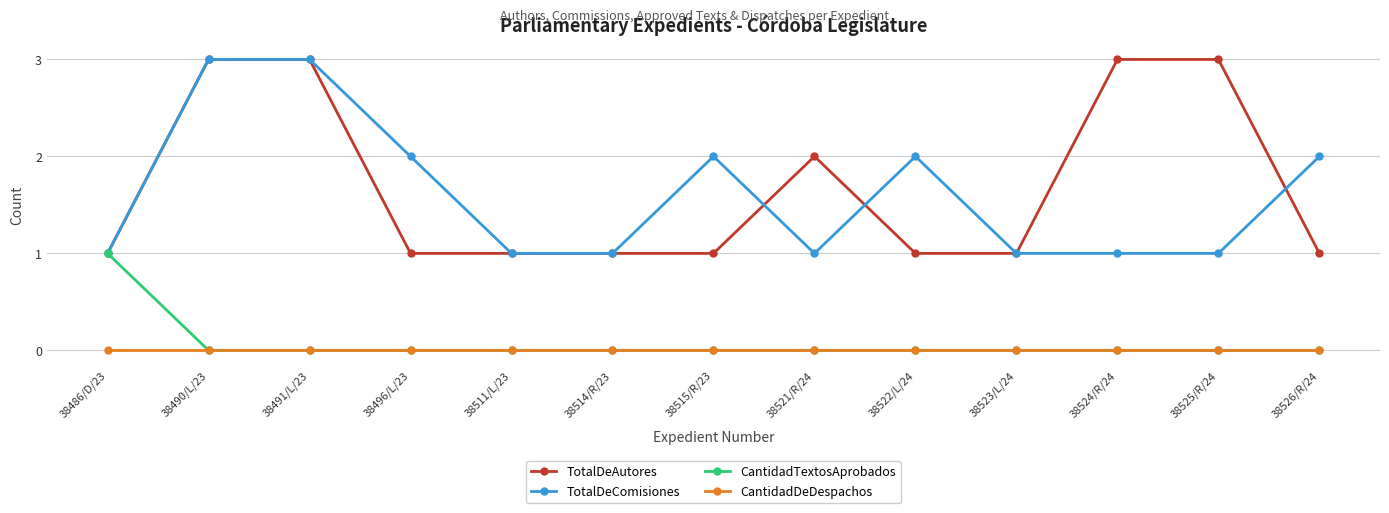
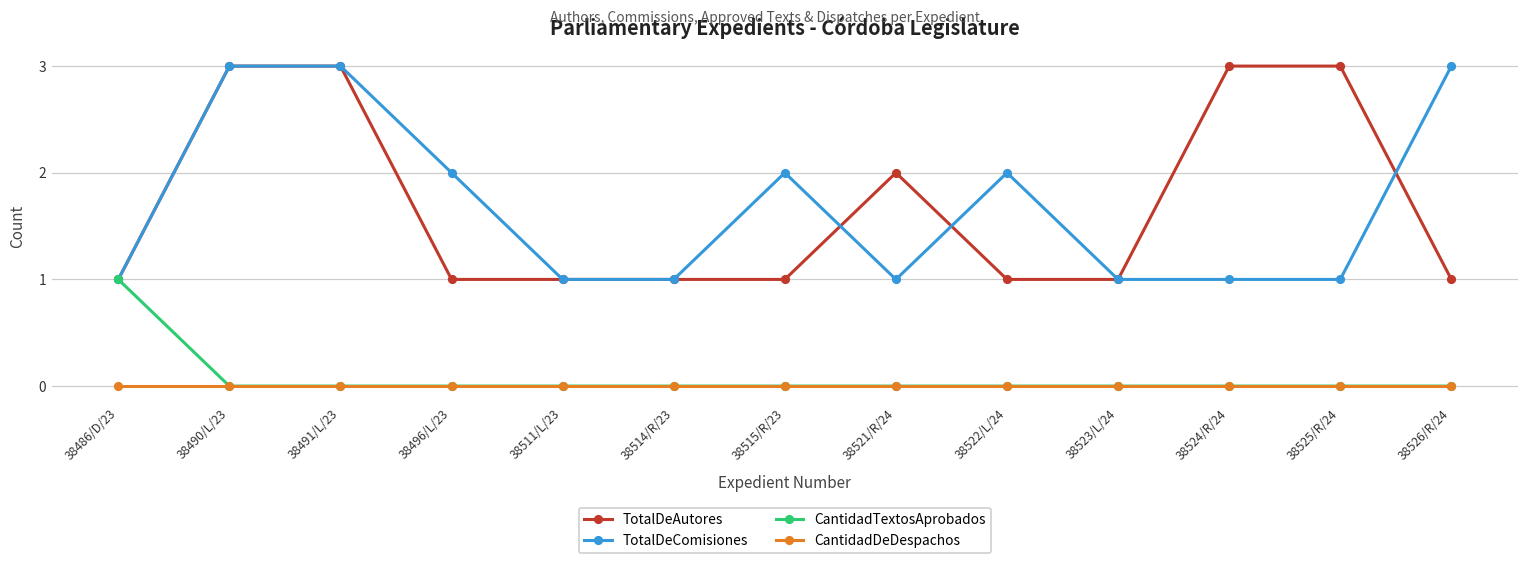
TotalDeComisiones, 38526/R/24: 2 -> 3
